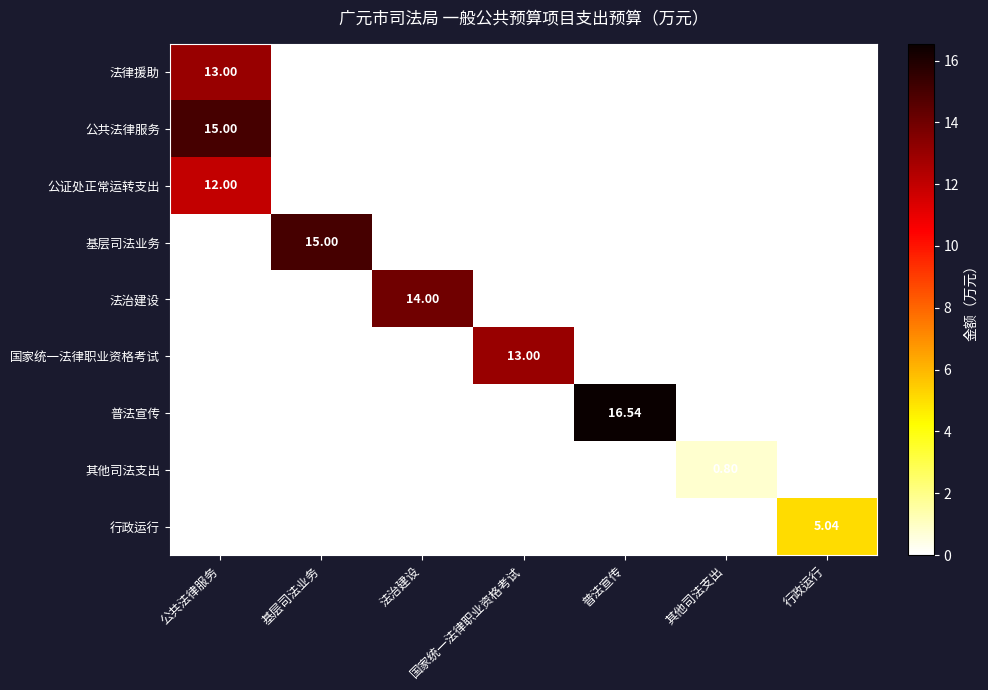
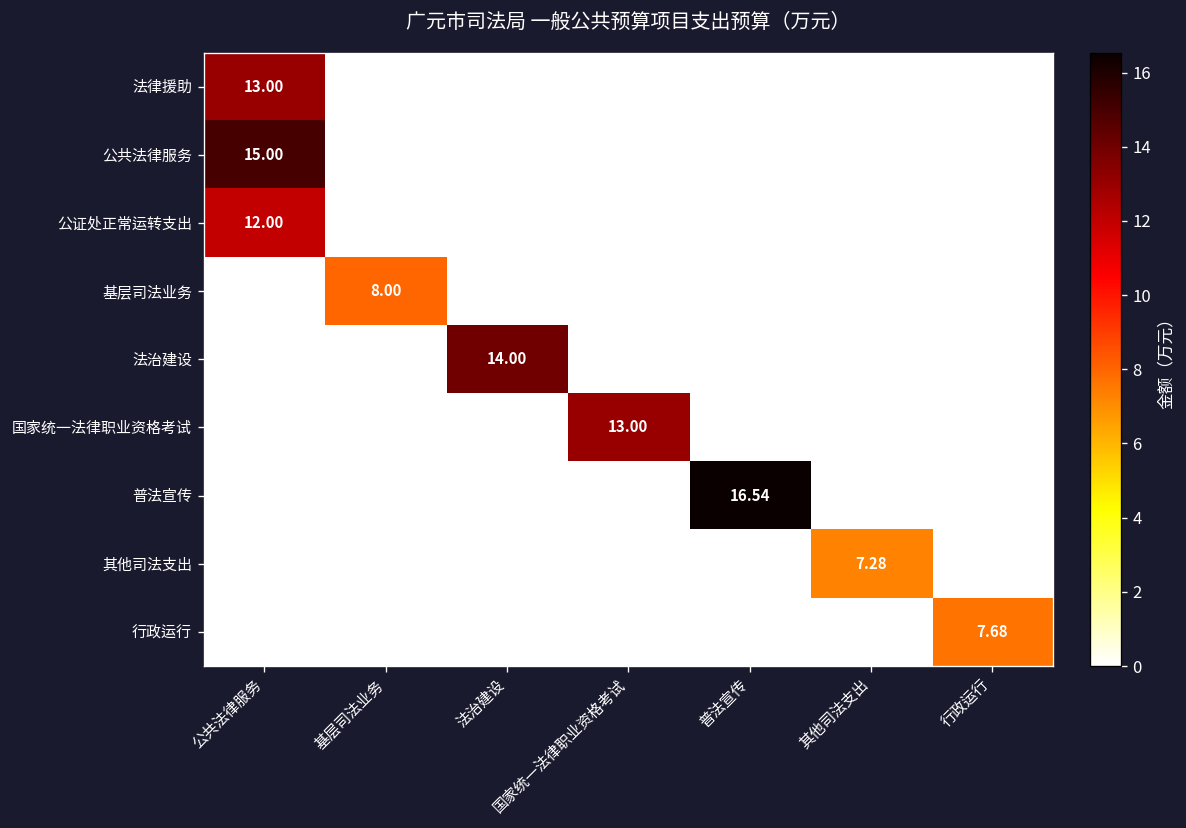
基层司法业务, 基层司法业务: 15.00 -> 8.00
其他司法支出, 其他司法支出: 0.80 -> 7.28
行政运行, 行政运行: 5.04 -> 7.68
